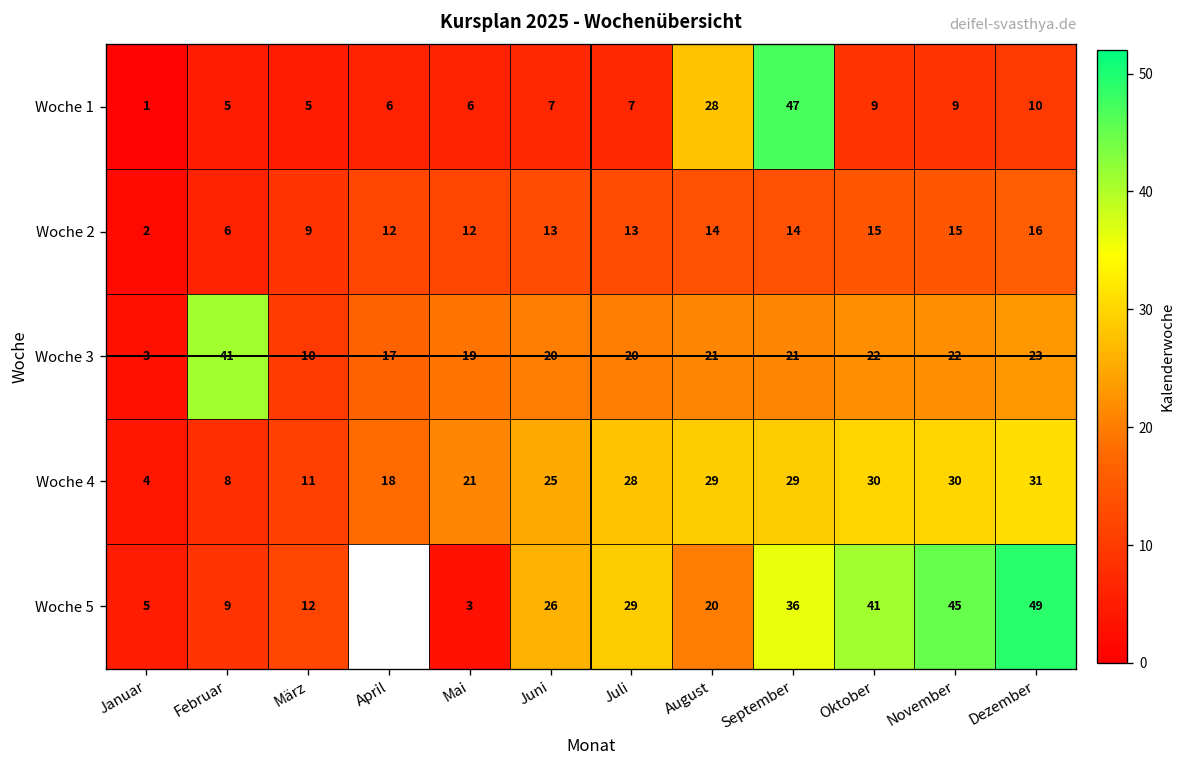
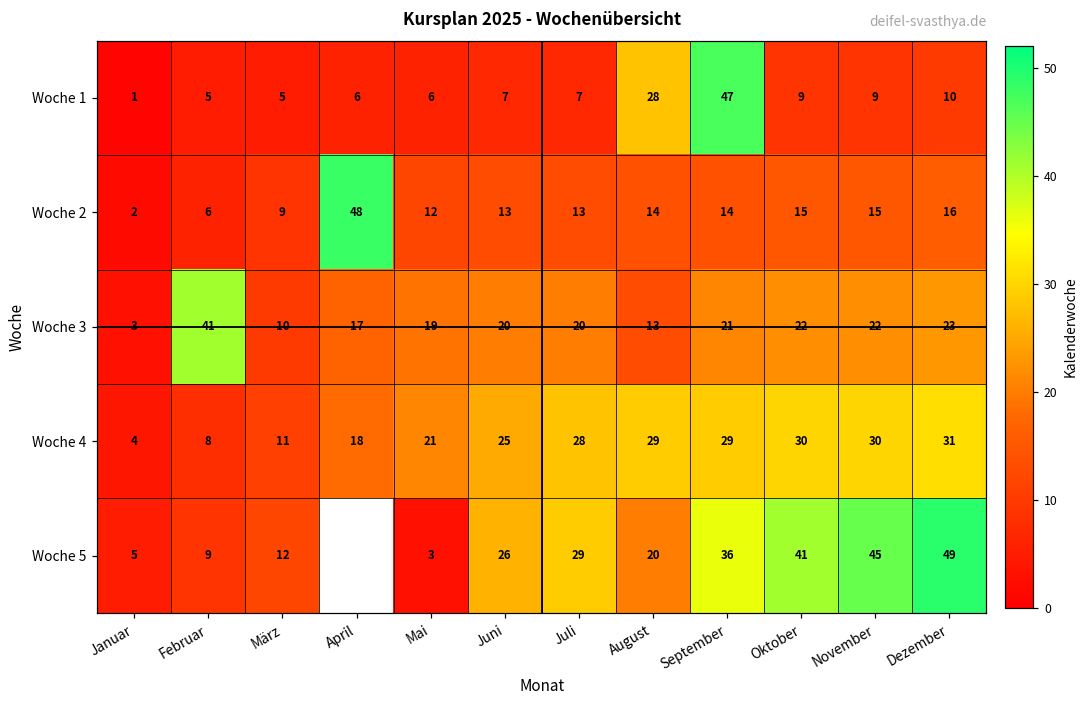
Woche 2, April: 12 -> 48
Woche 3, August: 21 -> 13
